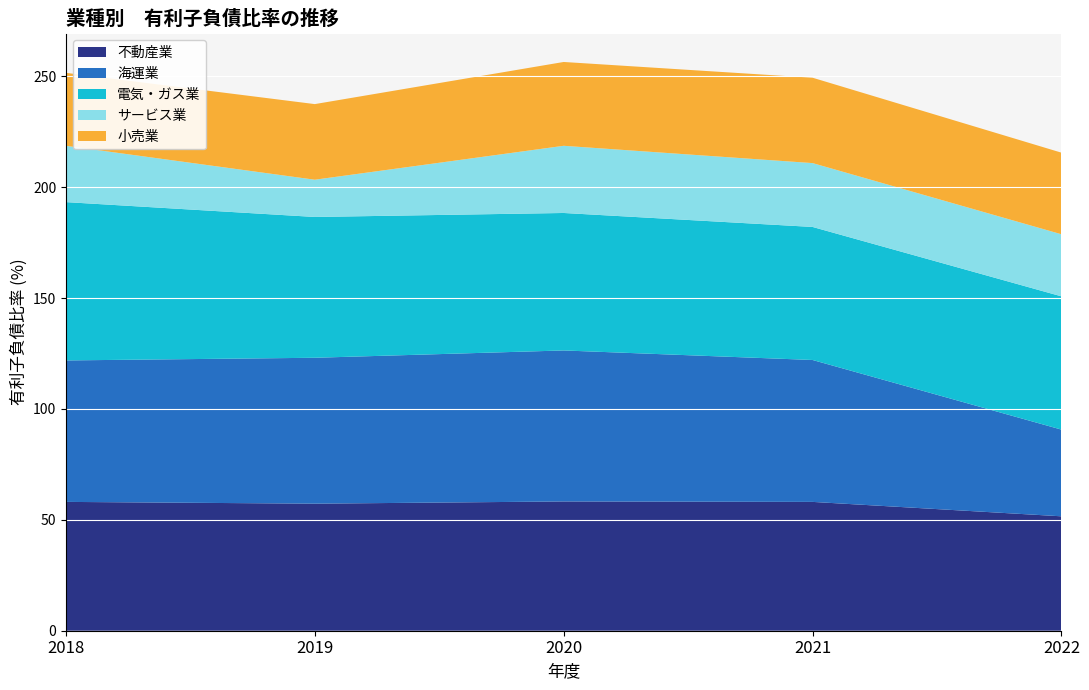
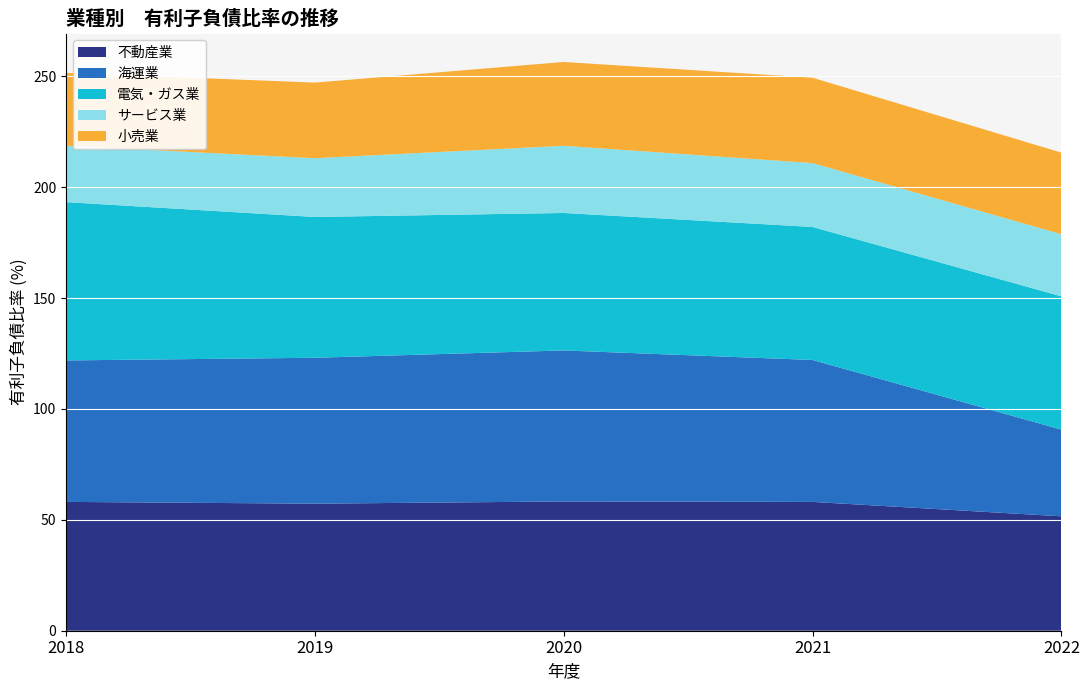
サービス業, 2019: 17 -> 27
